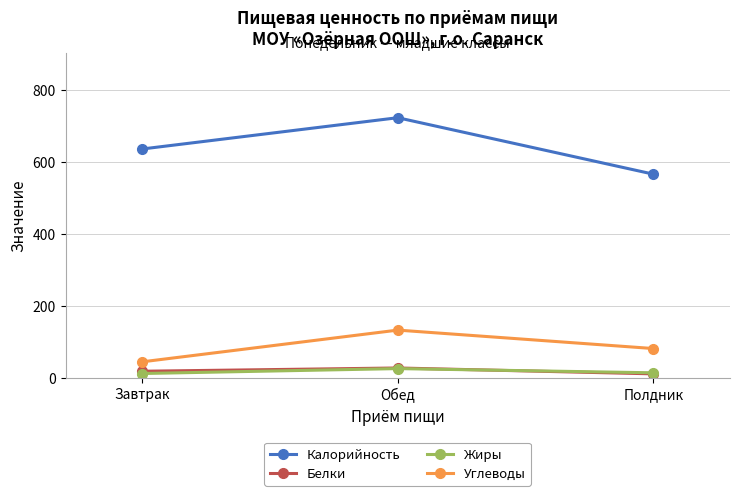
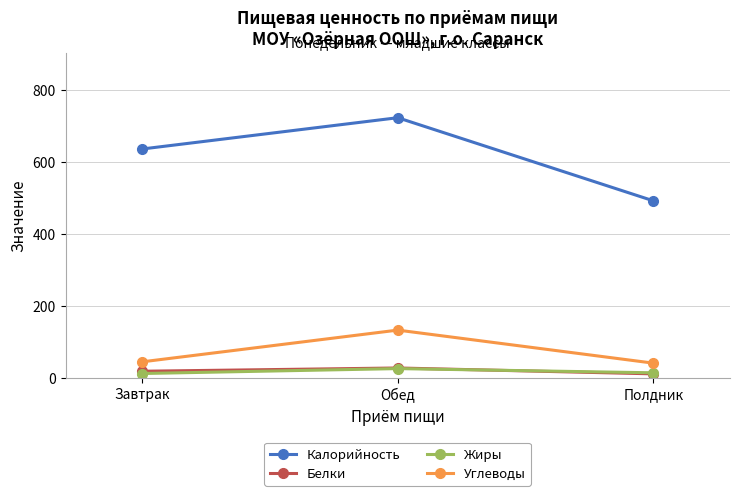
Калорийность, Полдник: 570 -> 490
Углеводы, Полдник: 80 -> 40
